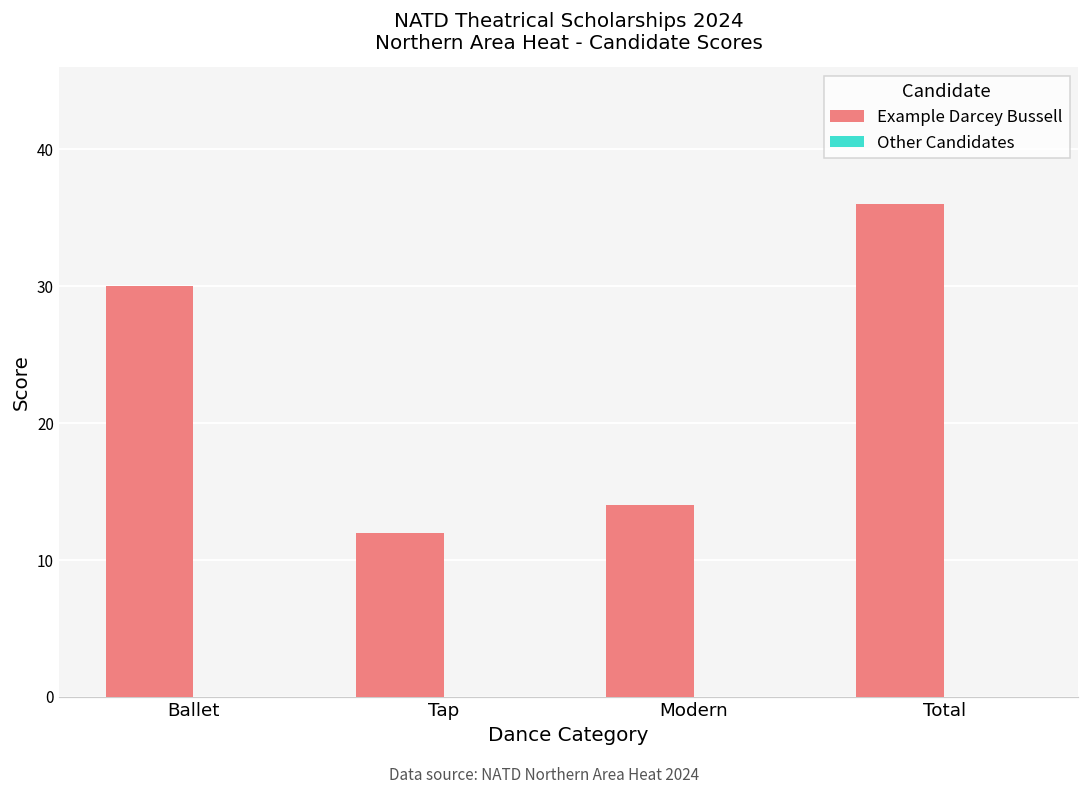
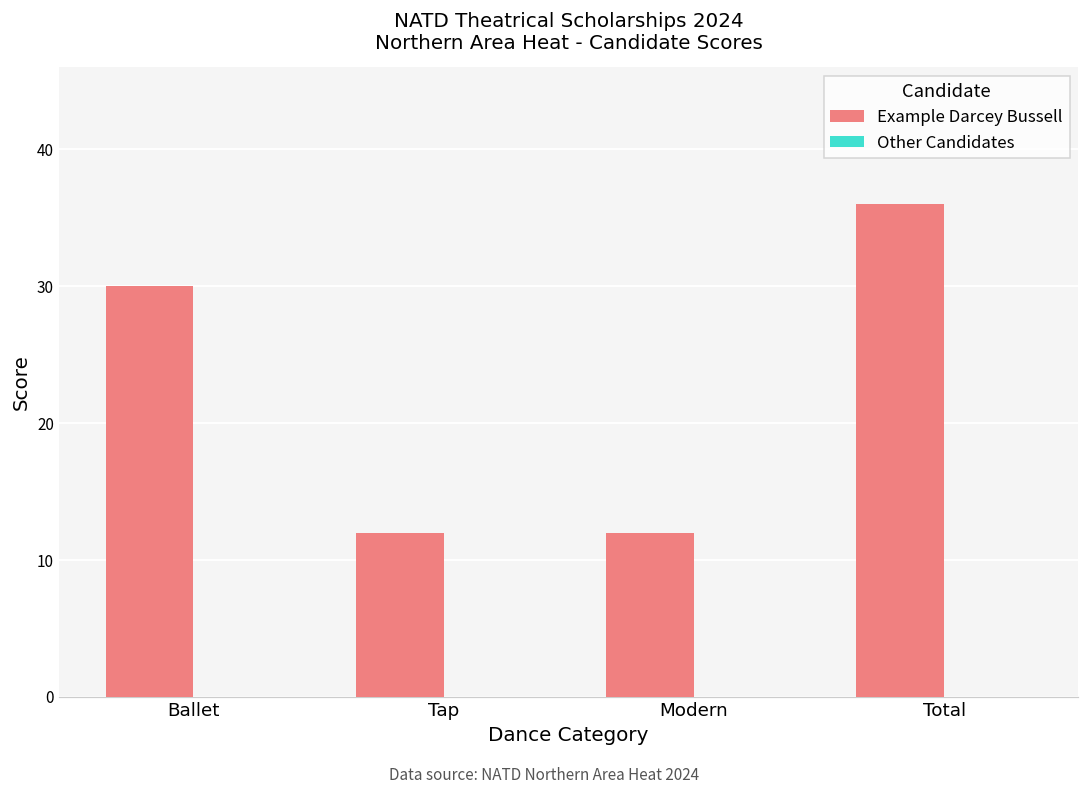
Example Darcey Bussell, Modern: 14 -> 12
